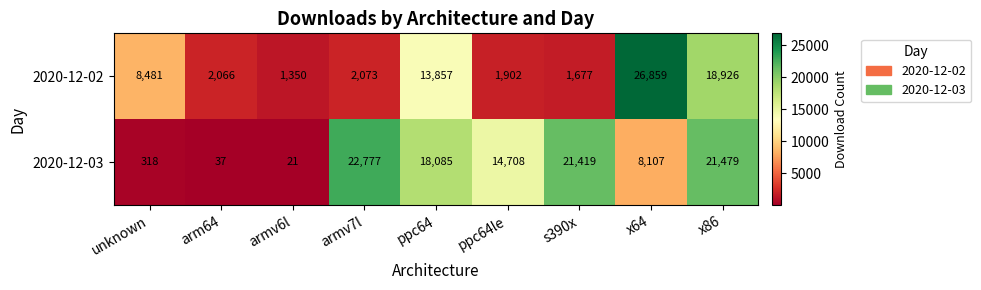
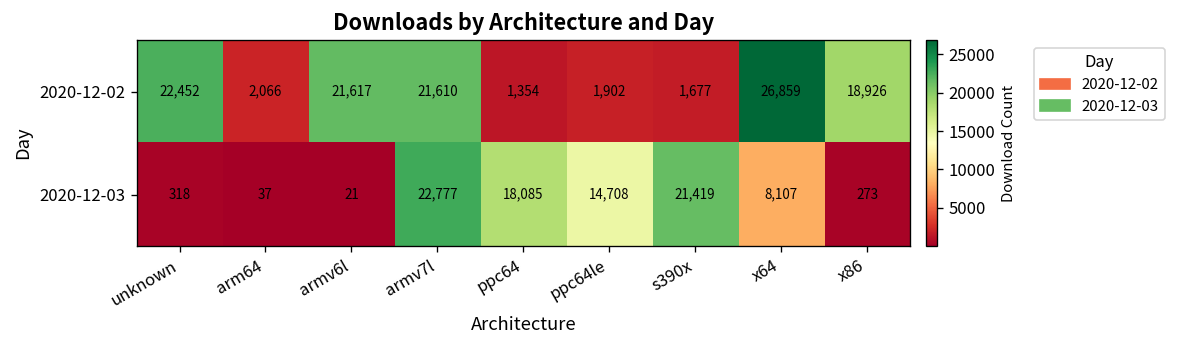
2020-12-02, unknown: 8,481 -> 22,452
2020-12-02, armv6l: 1,350 -> 21,617
2020-12-02, armv7l: 2,073 -> 21,610
2020-12-02, ppc64: 13,857 -> 1,354
2020-12-03, x86: 21,479 -> 273
